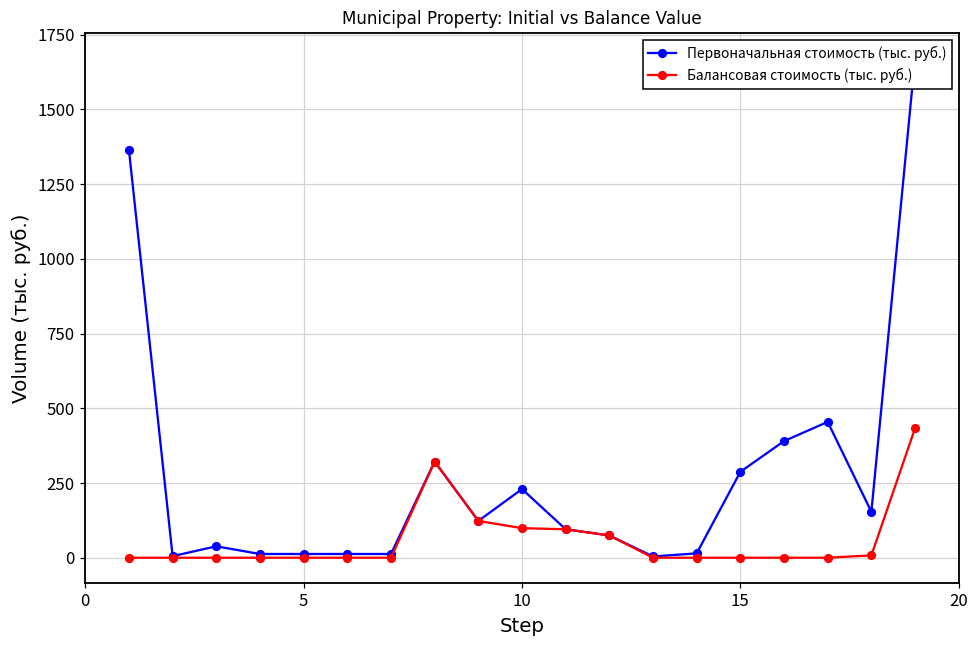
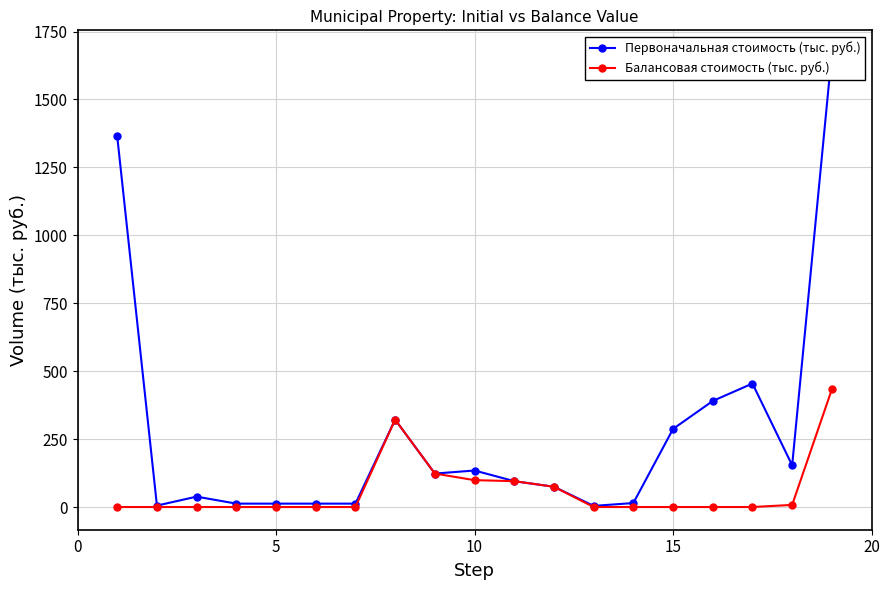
Первоначальная стоимость (тыс. руб.), 10: 230 -> 130
